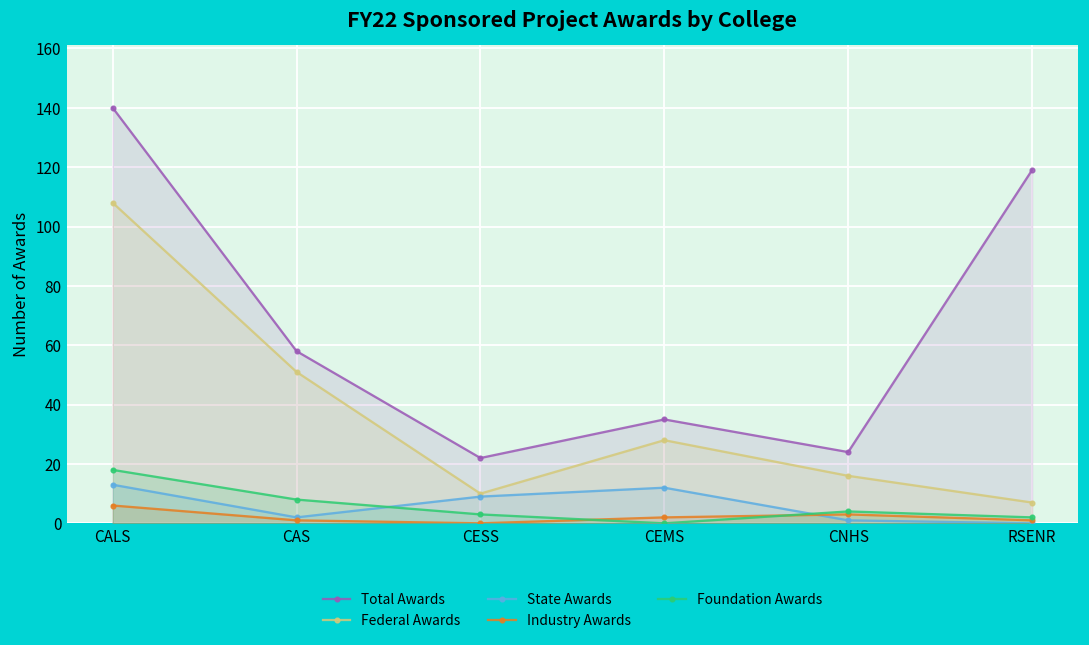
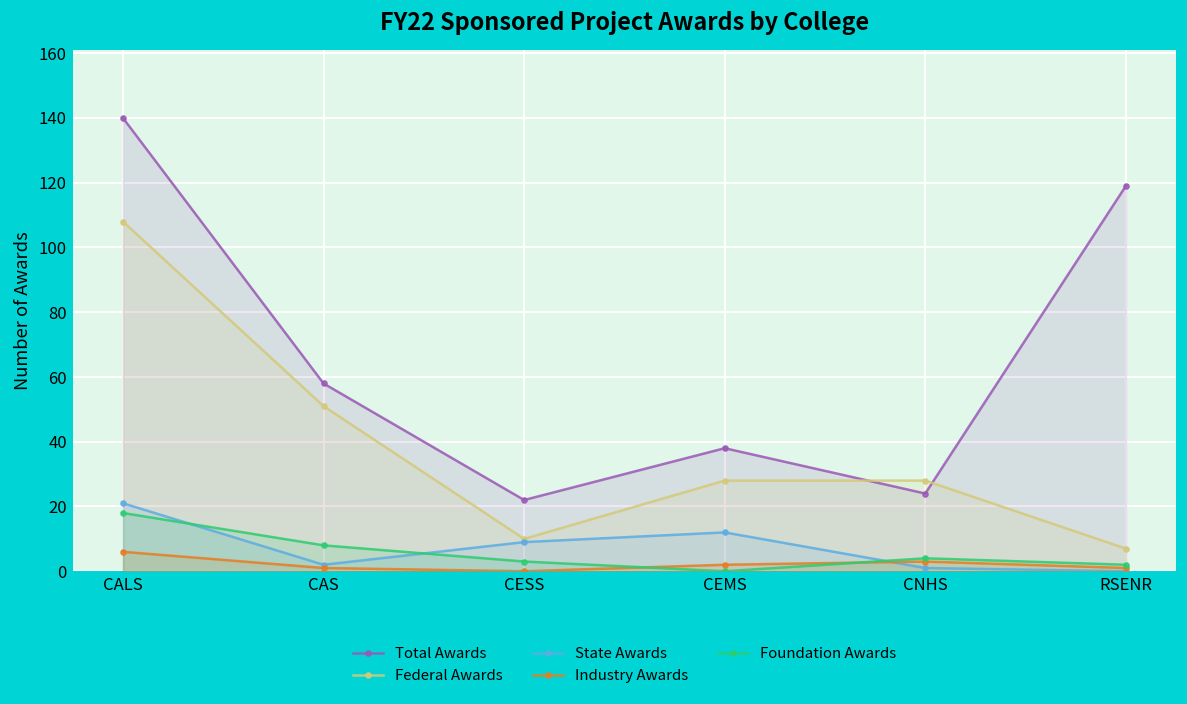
State Awards, CALS: 13 -> 21
Total Awards, CEMS: 35 -> 38
Federal Awards, CNHS: 16 -> 28
